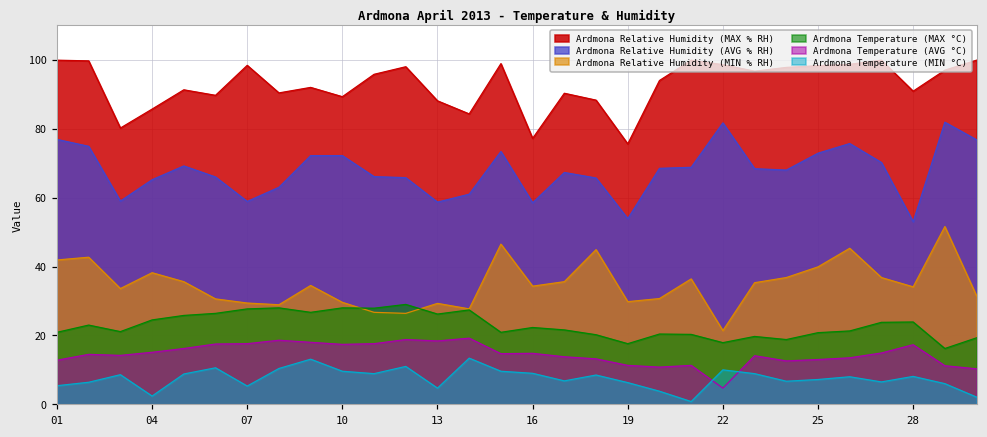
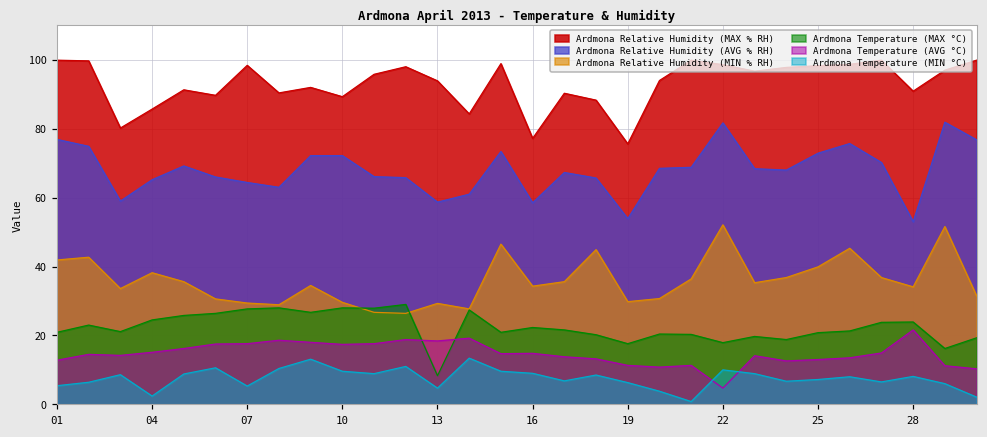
Ardmona Relative Humidity (AVG % RH), 07: 59 -> 64
Ardmona Relative Humidity (MAX % RH), 13: 88 -> 94
Ardmona Temperature (MAX °C), 13: 26 -> 8
Ardmona Relative Humidity (MIN % RH), 22: 21 -> 52
Ardmona Temperature (AVG °C), 28: 17 -> 22
